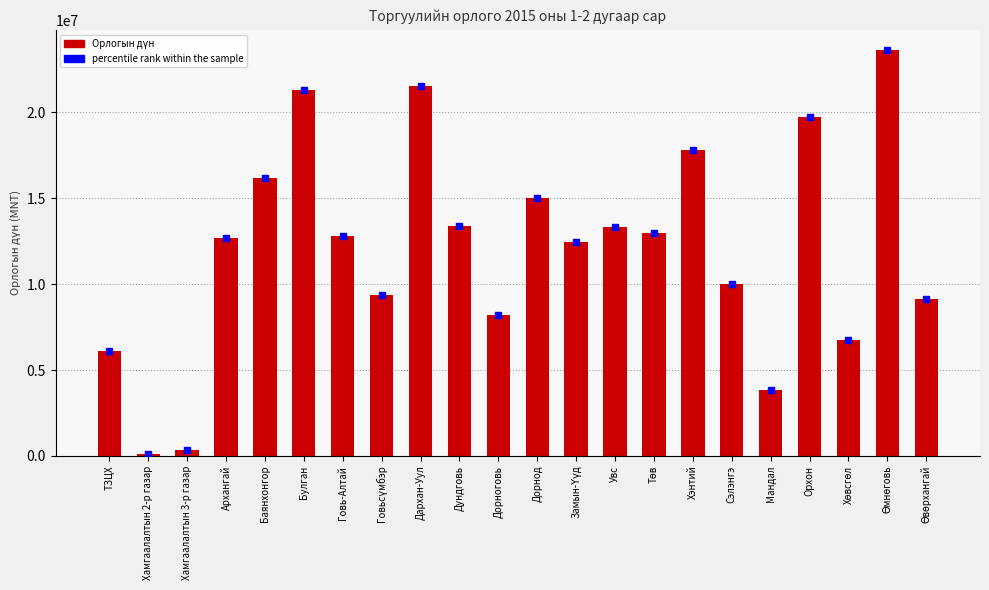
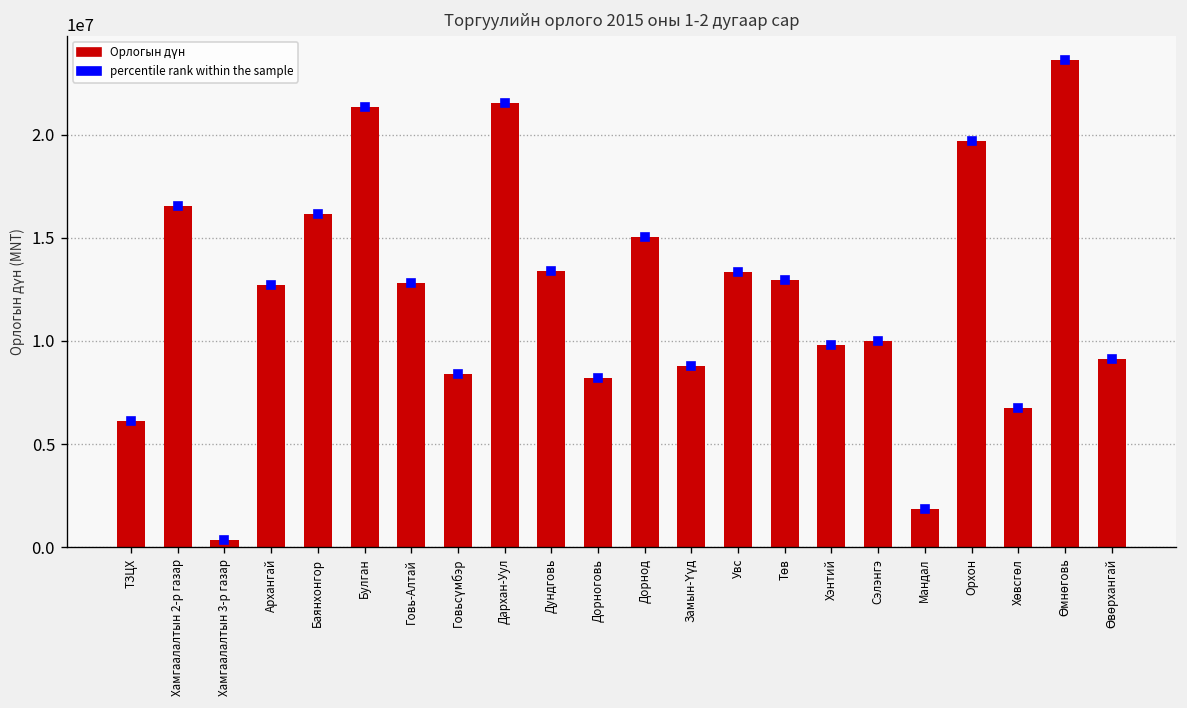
Орлогын дүн, Хамгаалалтын 2-р газар: 100000 -> 16600000
Орлогын дүн, Говьсүмбэр: 9400000 -> 8400000
Орлогын дүн, Замын-Үүд: 12500000 -> 8800000
Орлогын дүн, Хэнтий: 17800000 -> 9800000
Орлогын дүн, Мандал: 3800000 -> 1800000
